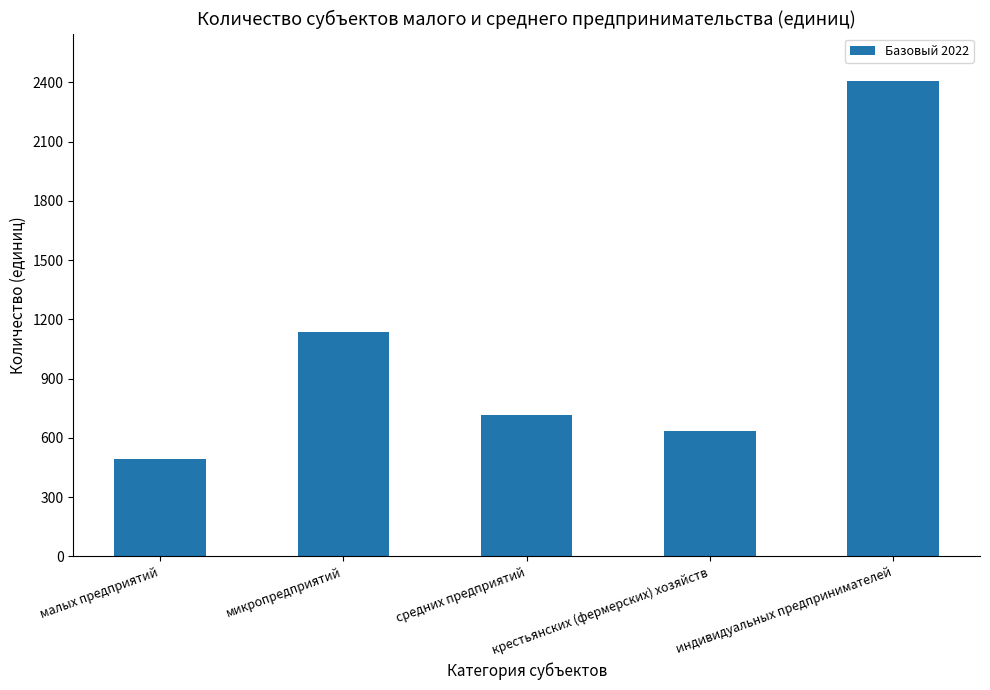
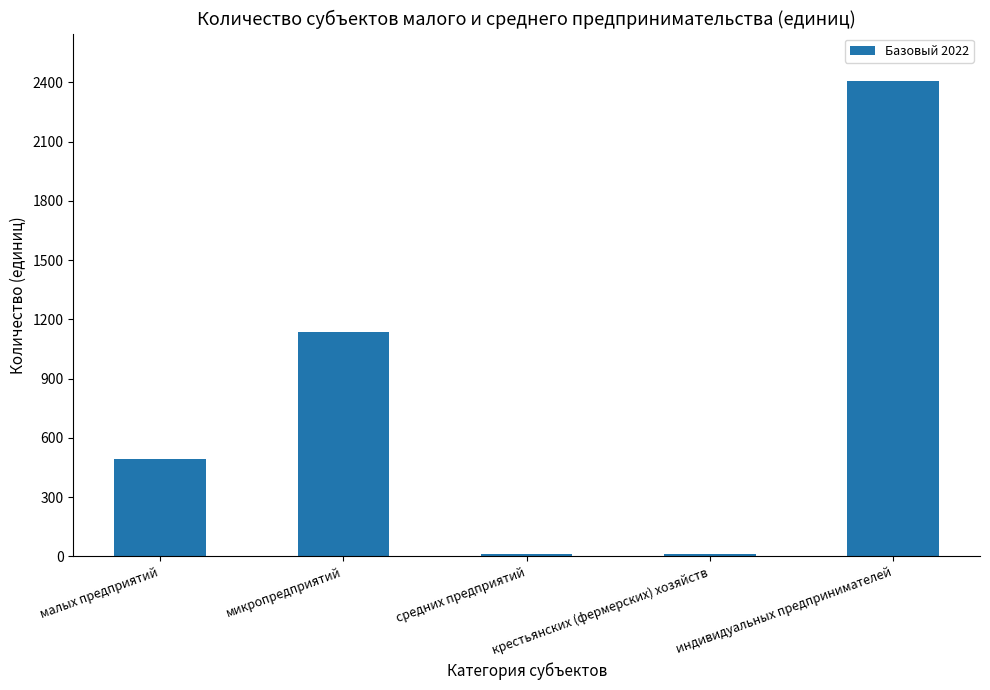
средних предприятий: 710 -> 10
крестьянских (фермерских) хозяйств: 640 -> 10
